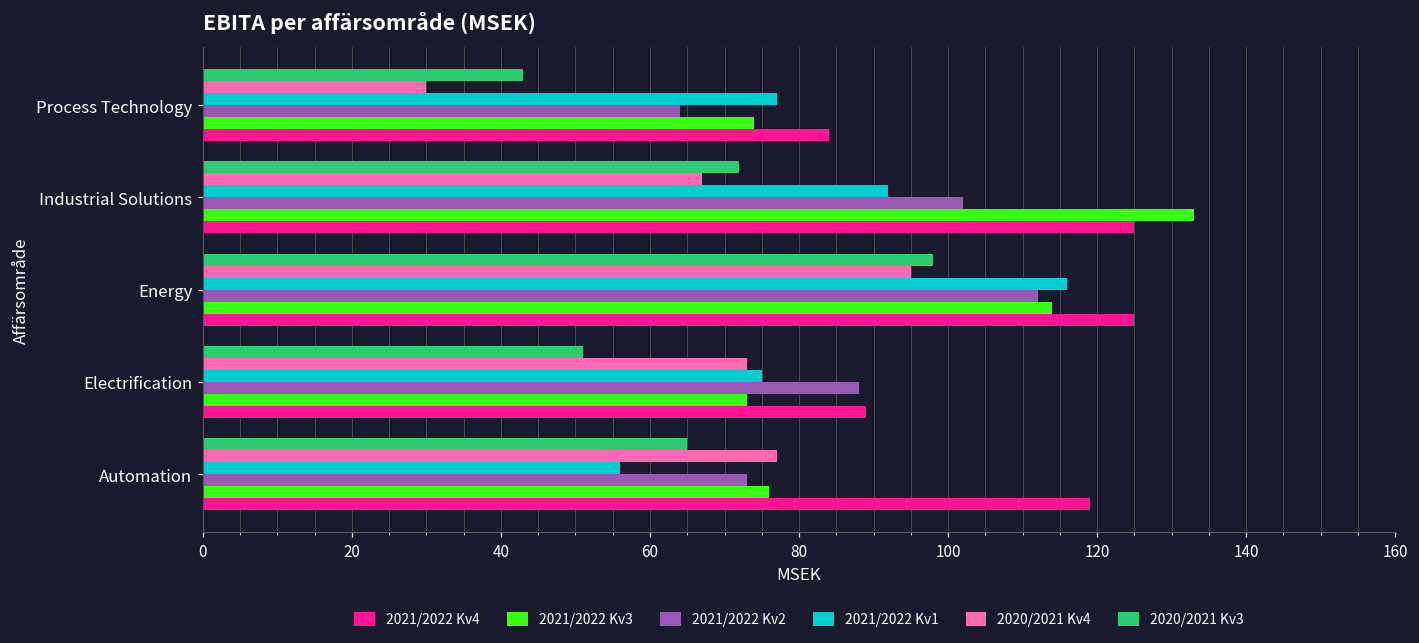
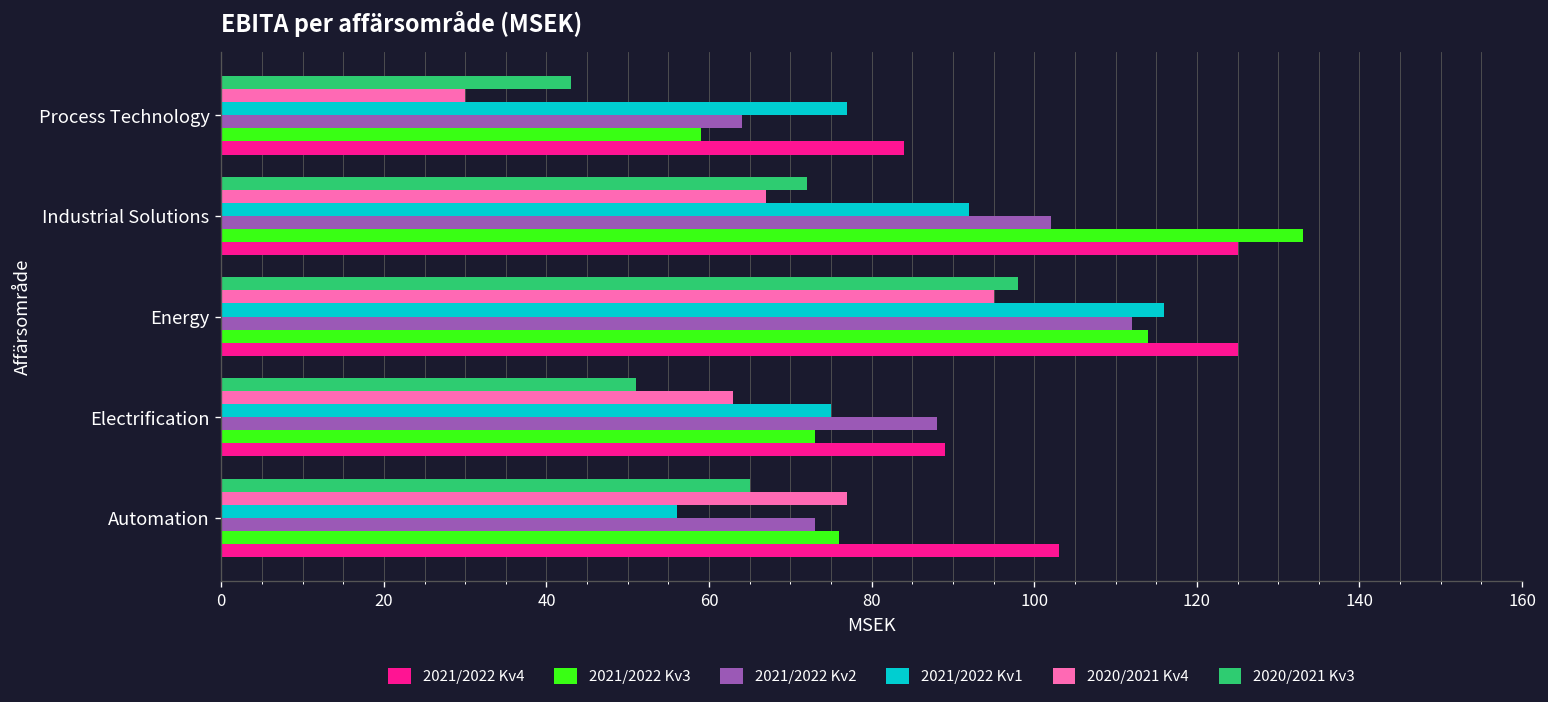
2021/2022 Kv3, Process Technology: 74 -> 59
2020/2021 Kv4, Electrification: 73 -> 63
2021/2022 Kv4, Automation: 119 -> 103
